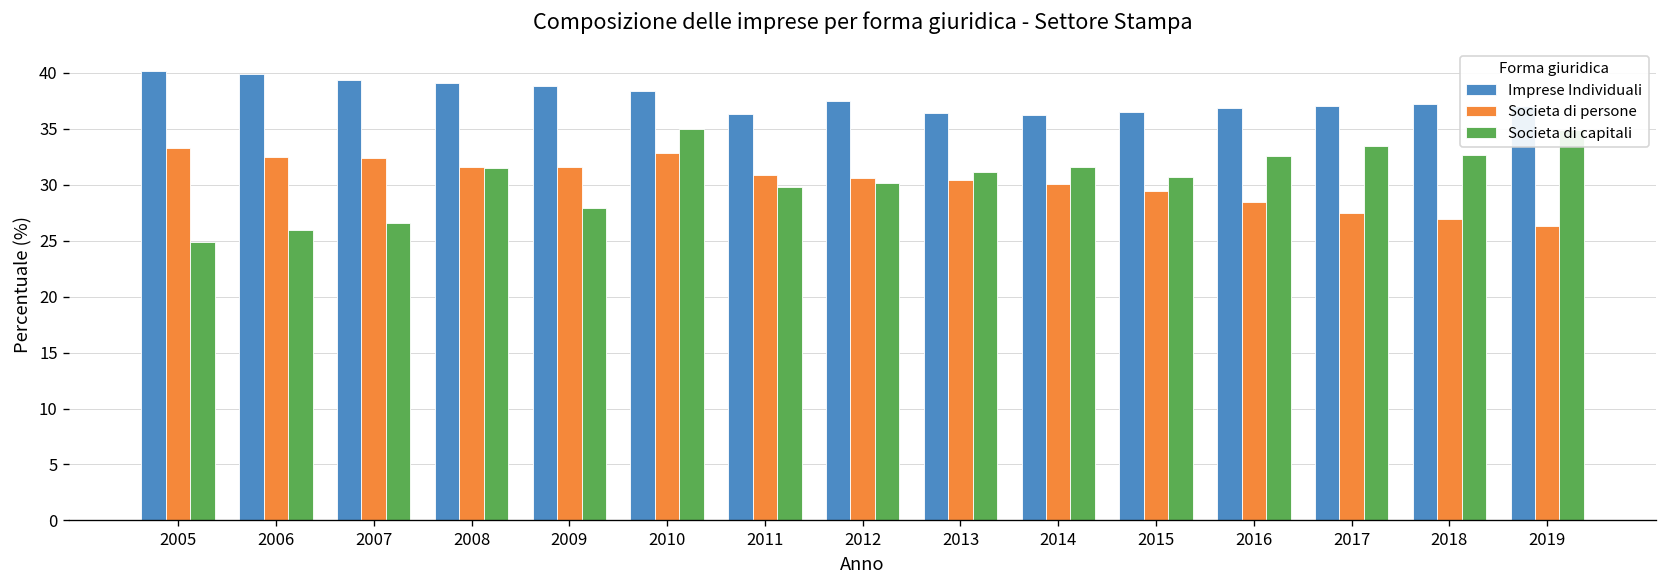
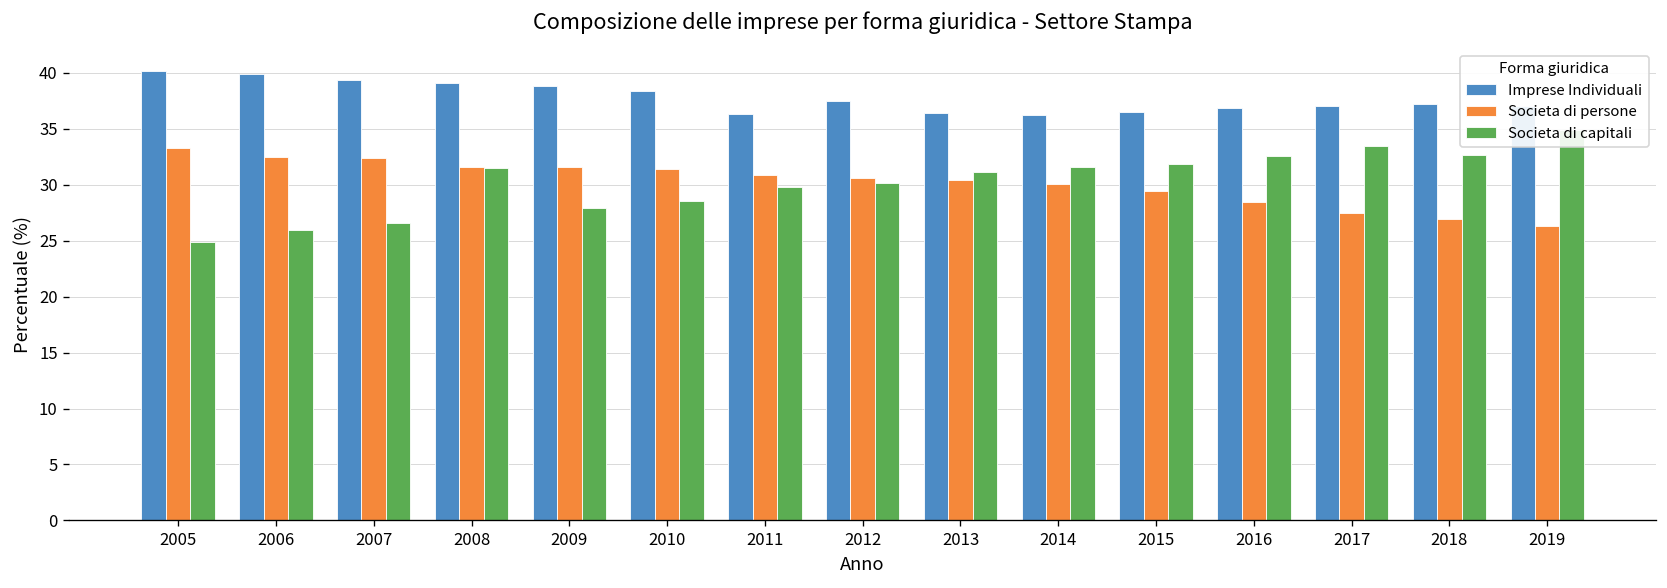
Societa di persone, 2010: 33 -> 31
Societa di capitali, 2010: 35 -> 29
Societa di capitali, 2015: 31 -> 32
